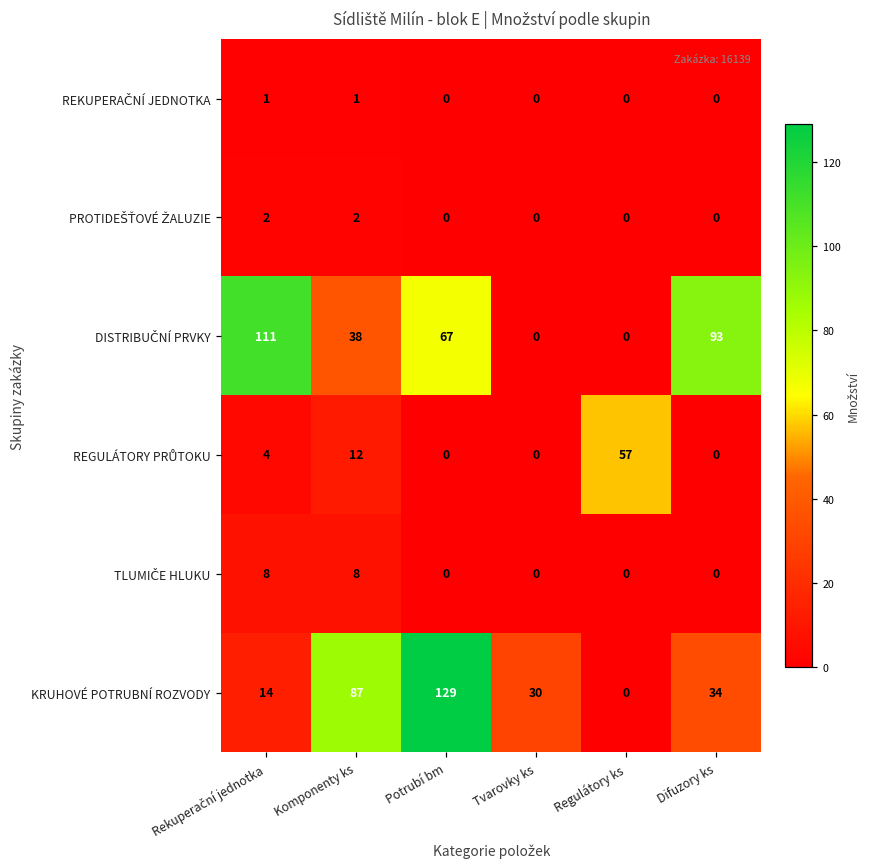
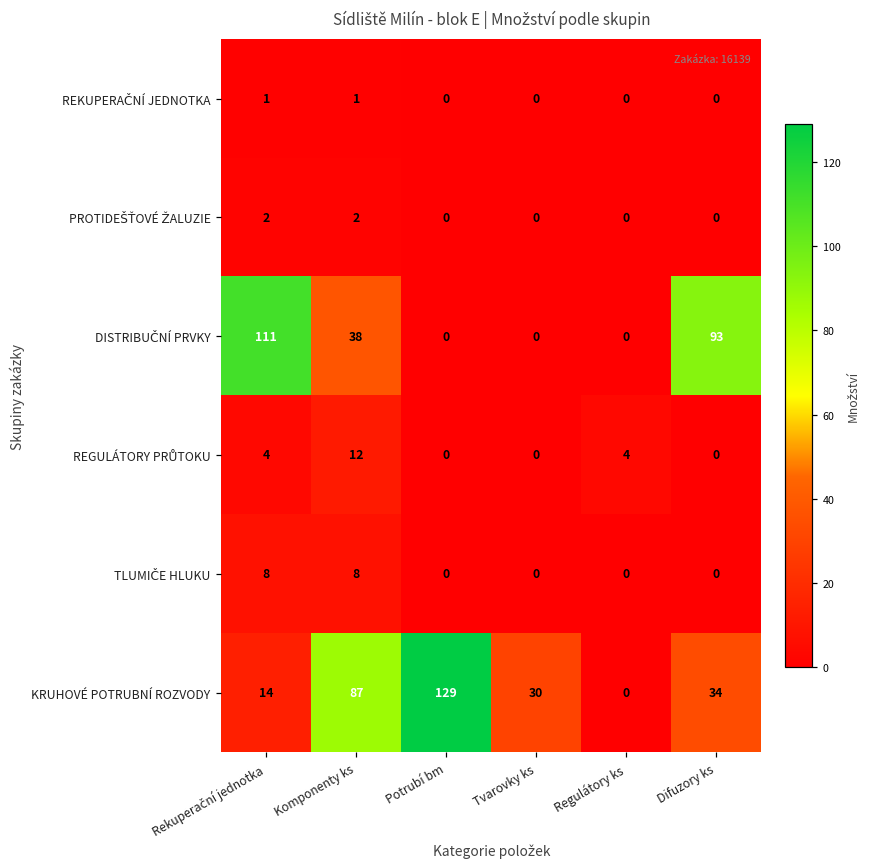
DISTRIBUČNÍ PRVKY, Potrubí bm: 67 -> 0
REGULÁTORY PRŮTOKU, Regulátory ks: 57 -> 4
